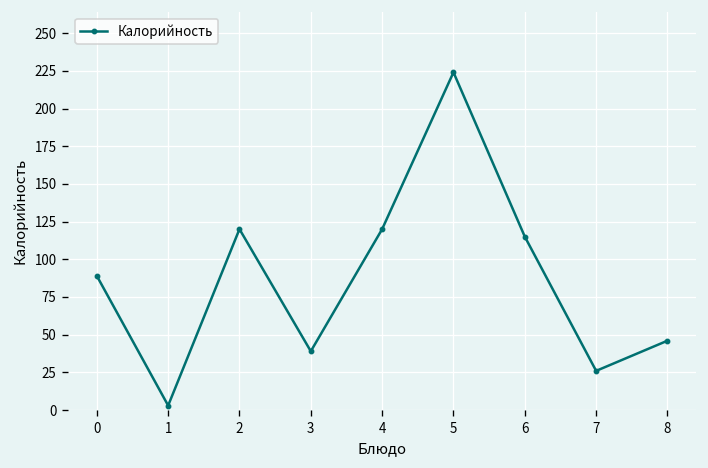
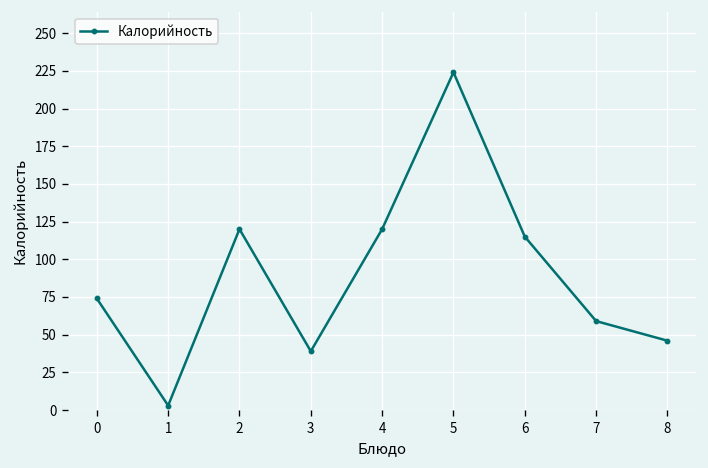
0: 89 -> 74
7: 26 -> 59
